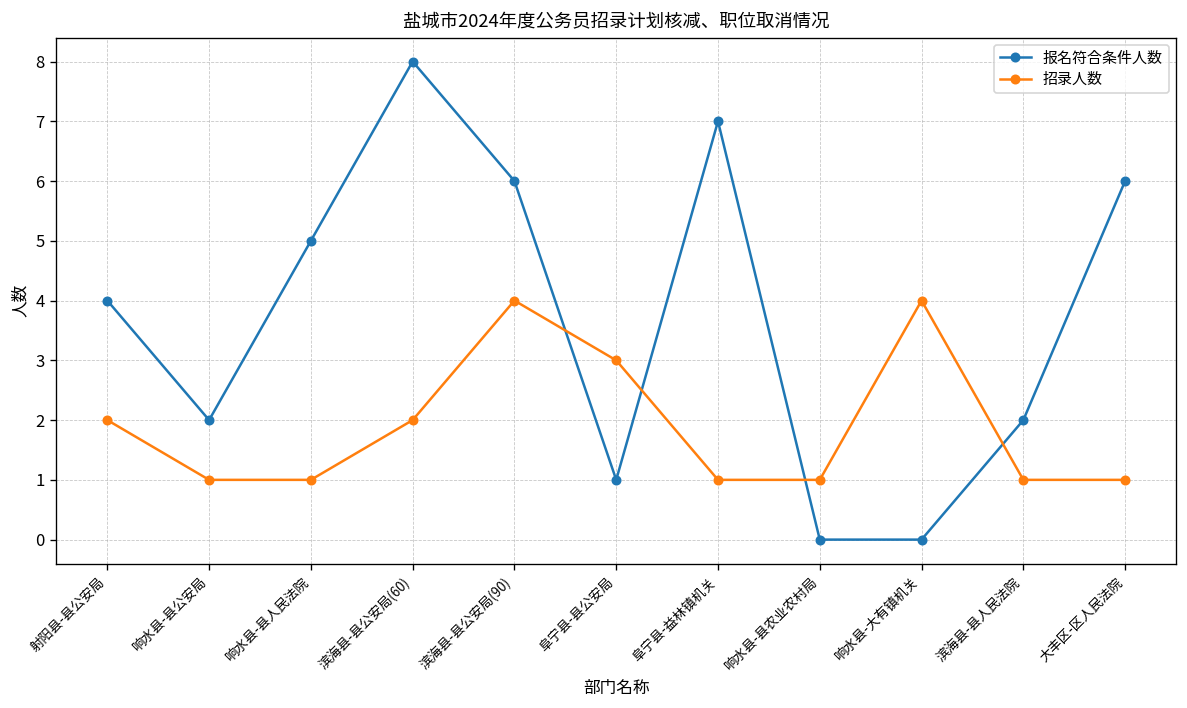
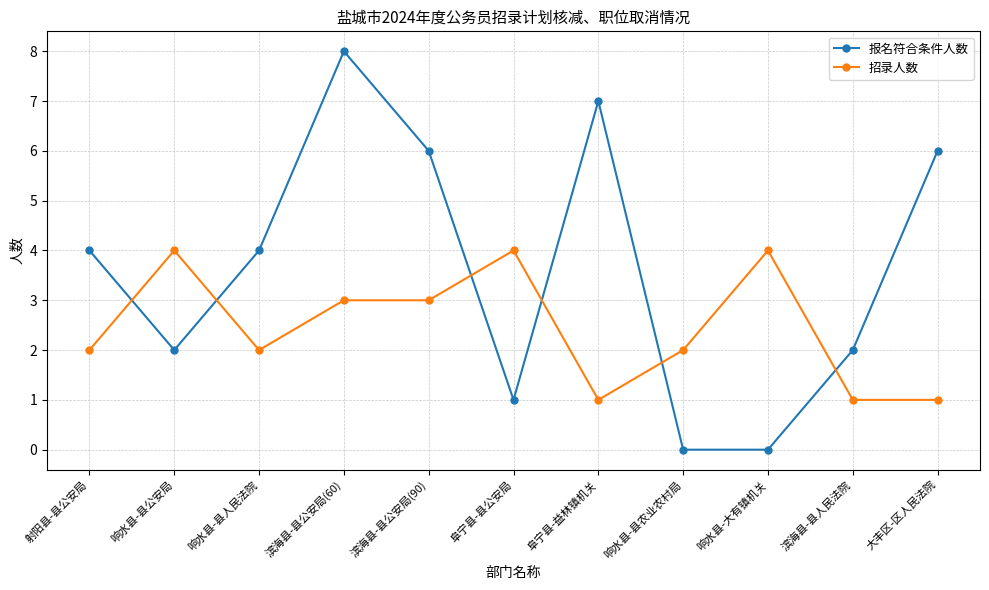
招录人数, 响水县-县公安局: 1 -> 4
报名符合条件人数, 响水县-县人民法院: 5 -> 4
招录人数, 响水县-县人民法院: 1 -> 2
招录人数, 滨海县-县公安局(60): 2 -> 3
招录人数, 滨海县-县公安局(90): 4 -> 3
招录人数, 阜宁县-县公安局: 3 -> 4
招录人数, 响水县-县农业农村局: 1 -> 2
